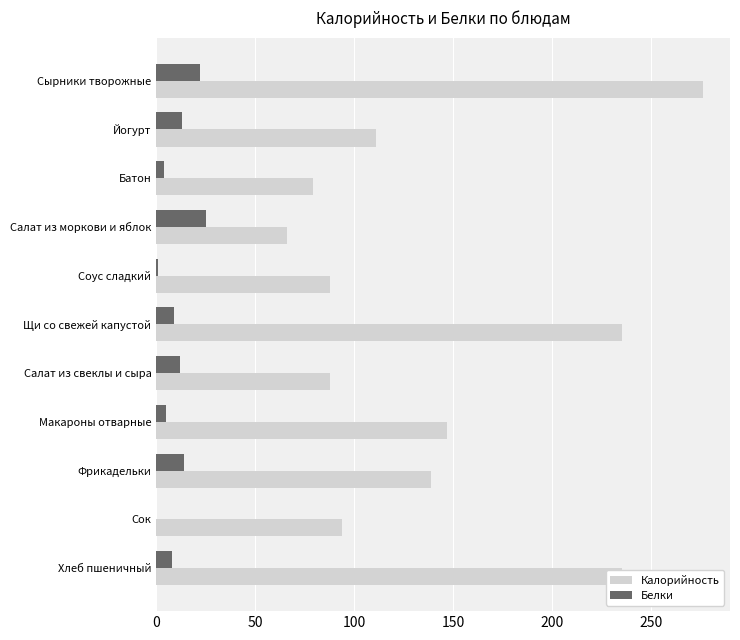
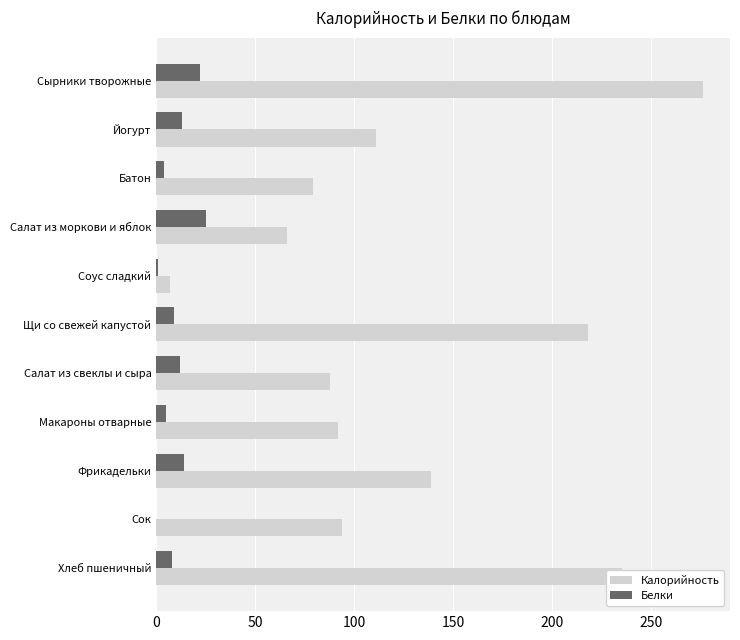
Калорийность, Соус сладкий: 88 -> 7
Калорийность, Щи со свежей капустой: 235 -> 218
Калорийность, Макароны отварные: 147 -> 92
